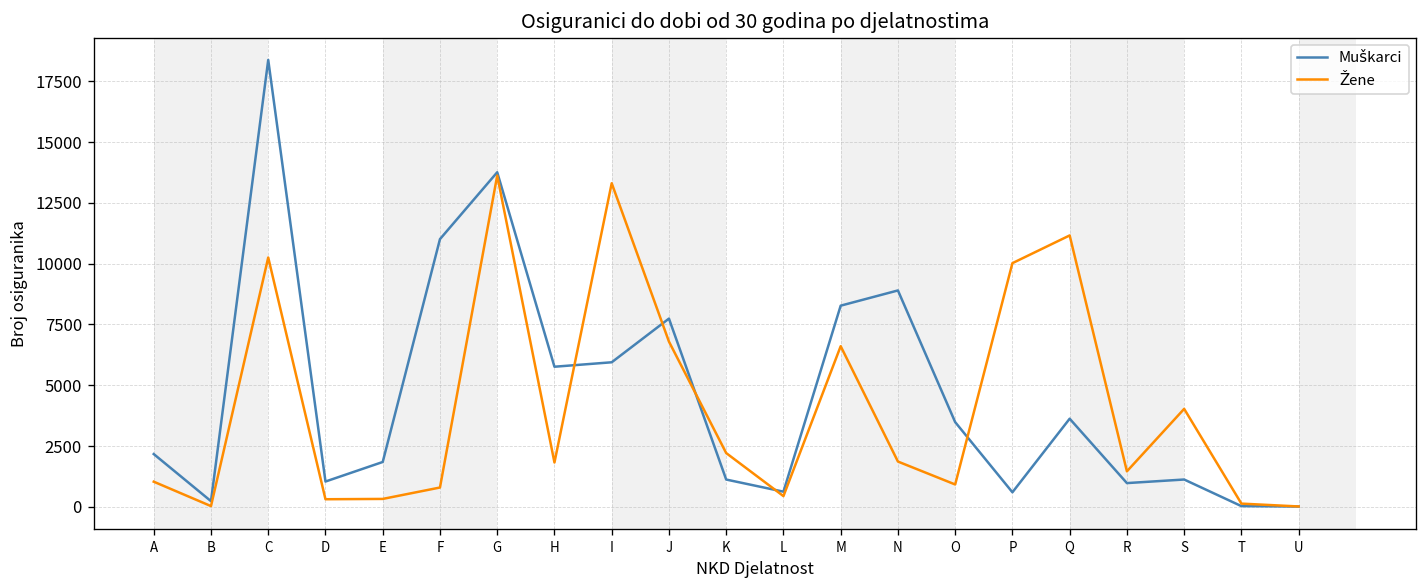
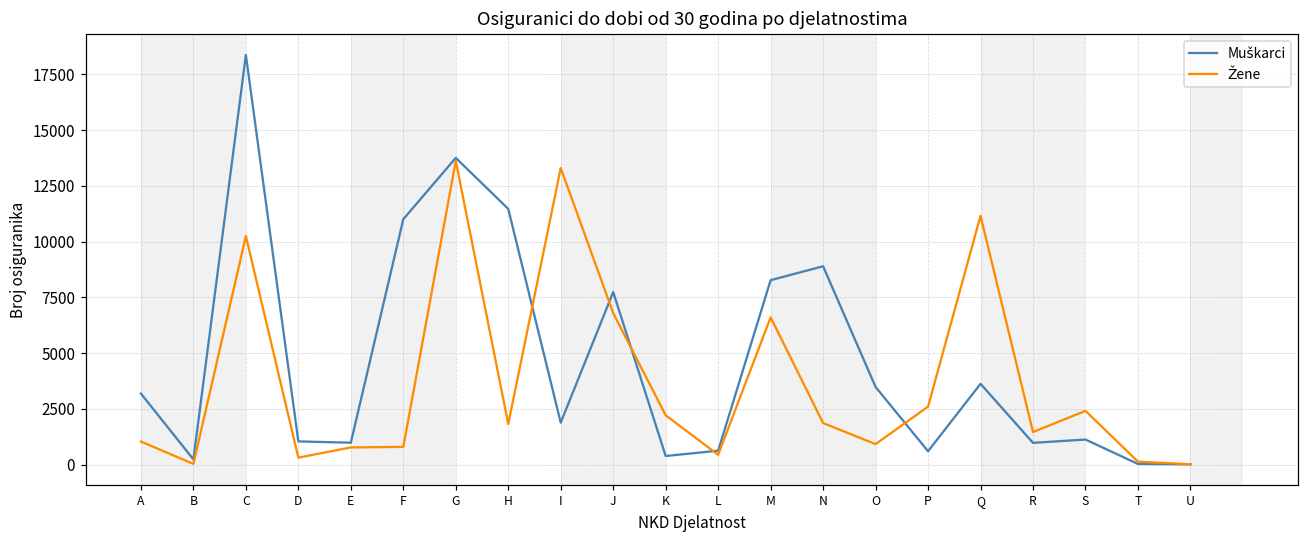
Muškarci, A: 2200 -> 3200
Muškarci, E: 1800 -> 1000
Žene, E: 300 -> 800
Muškarci, H: 5800 -> 11500
Muškarci, I: 5900 -> 1900
Muškarci, K: 1100 -> 400
Žene, P: 10000 -> 2600
Žene, S: 4000 -> 2400
